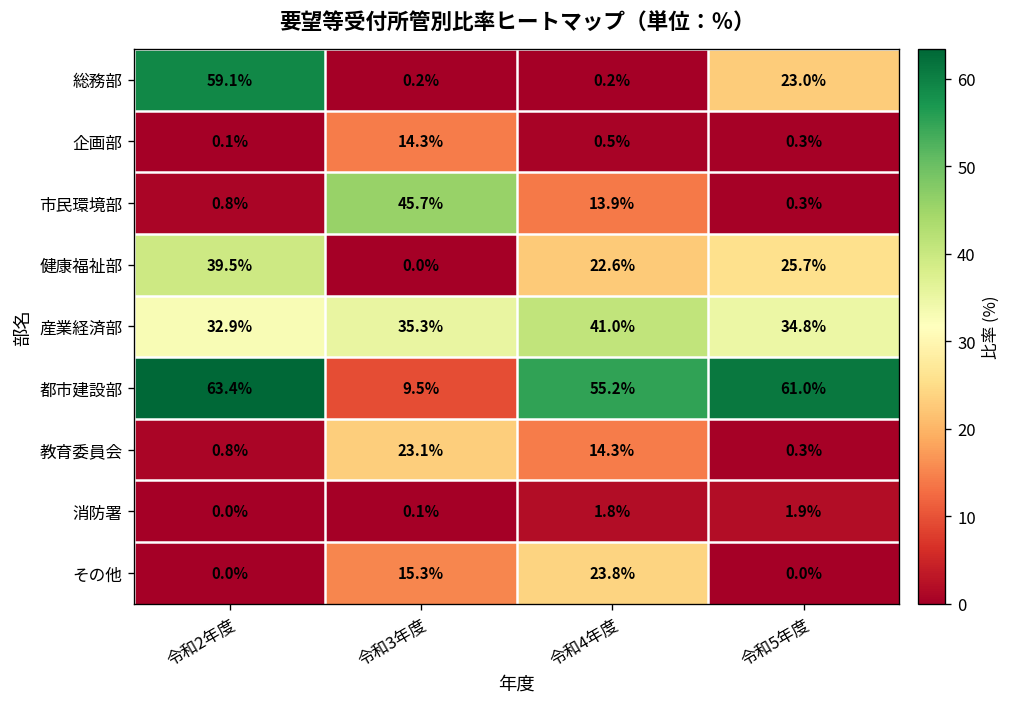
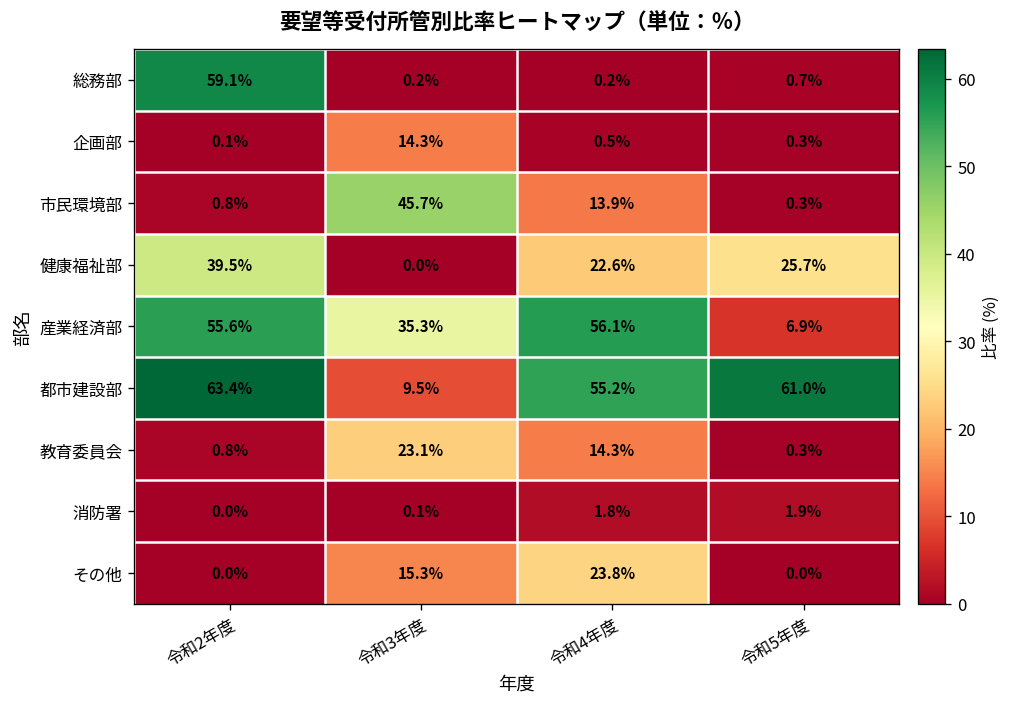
総務部, 令和5年度: 23.0% -> 0.7%
産業経済部, 令和2年度: 32.9% -> 55.6%
産業経済部, 令和4年度: 41.0% -> 56.1%
産業経済部, 令和5年度: 34.8% -> 6.9%
